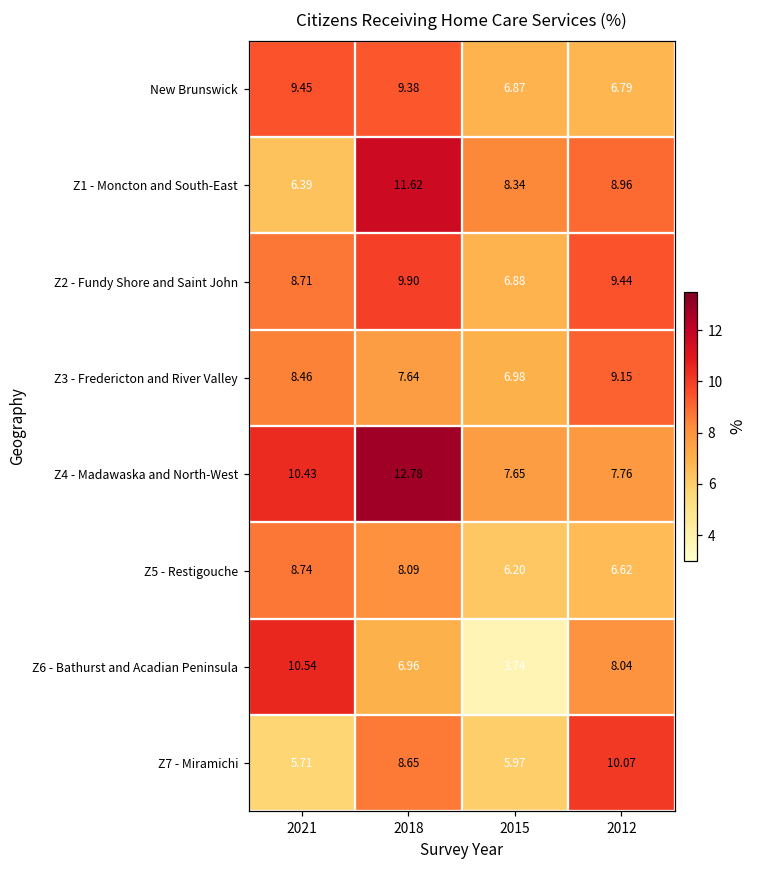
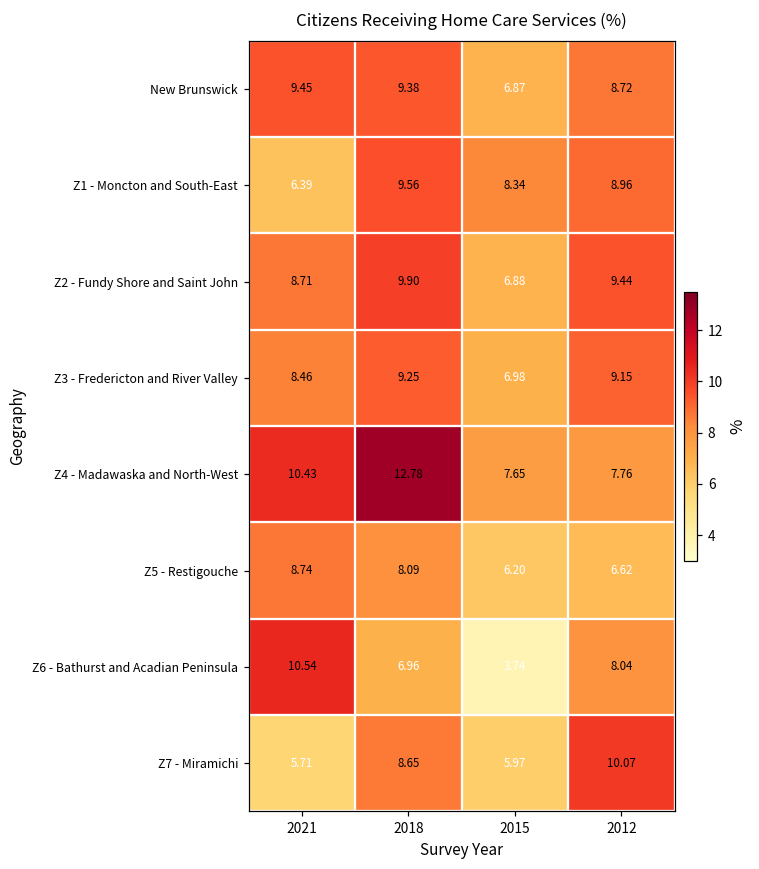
New Brunswick, 2012: 6.79 -> 8.72
Z1 - Moncton and South-East, 2018: 11.62 -> 9.56
Z3 - Fredericton and River Valley, 2018: 7.64 -> 9.25
